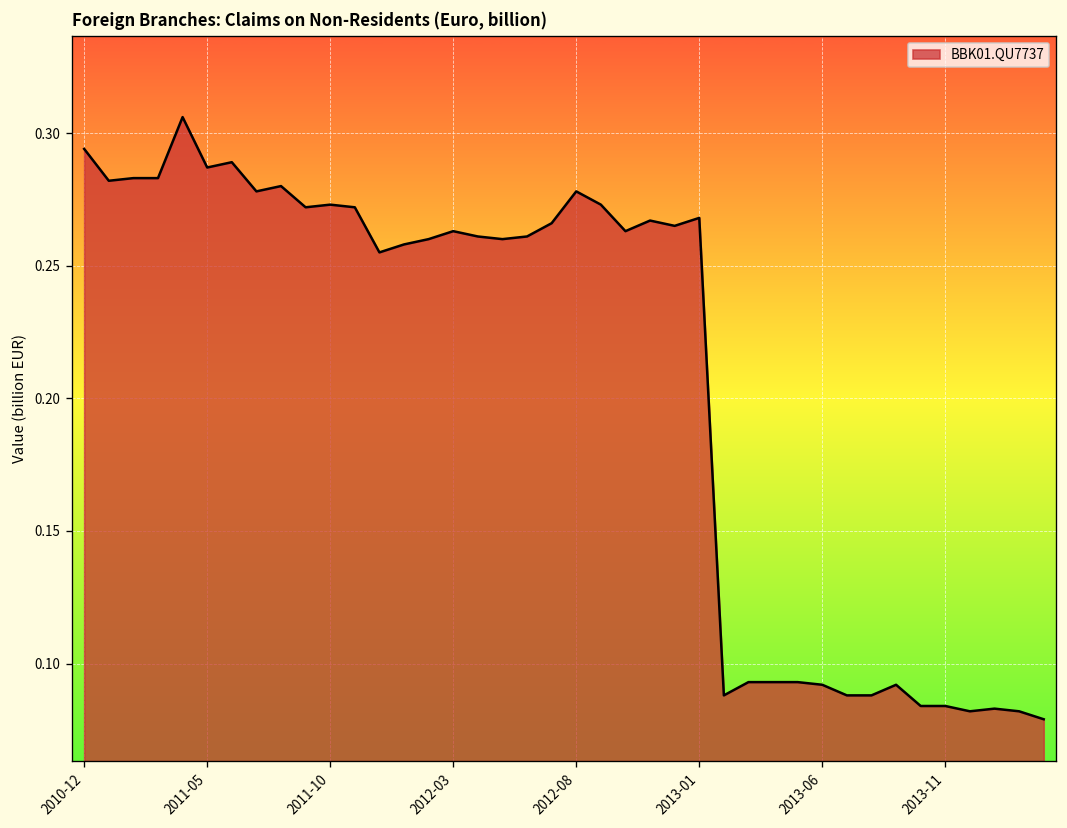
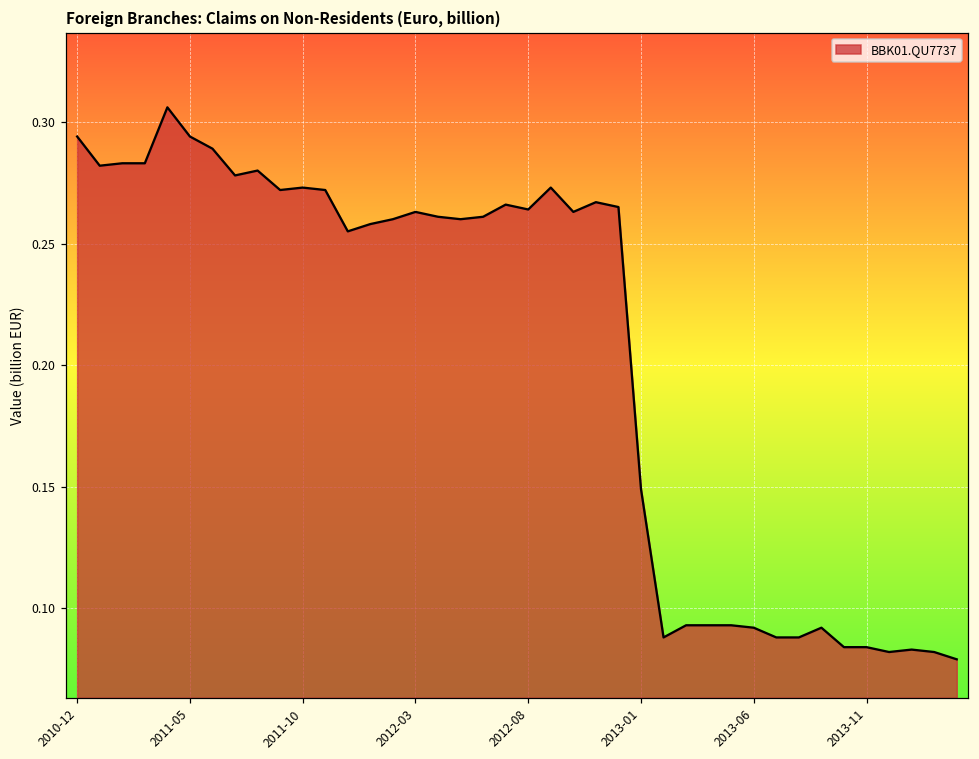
2011-05: 0.287 -> 0.294
2012-08: 0.278 -> 0.264
2013-01: 0.268 -> 0.149
